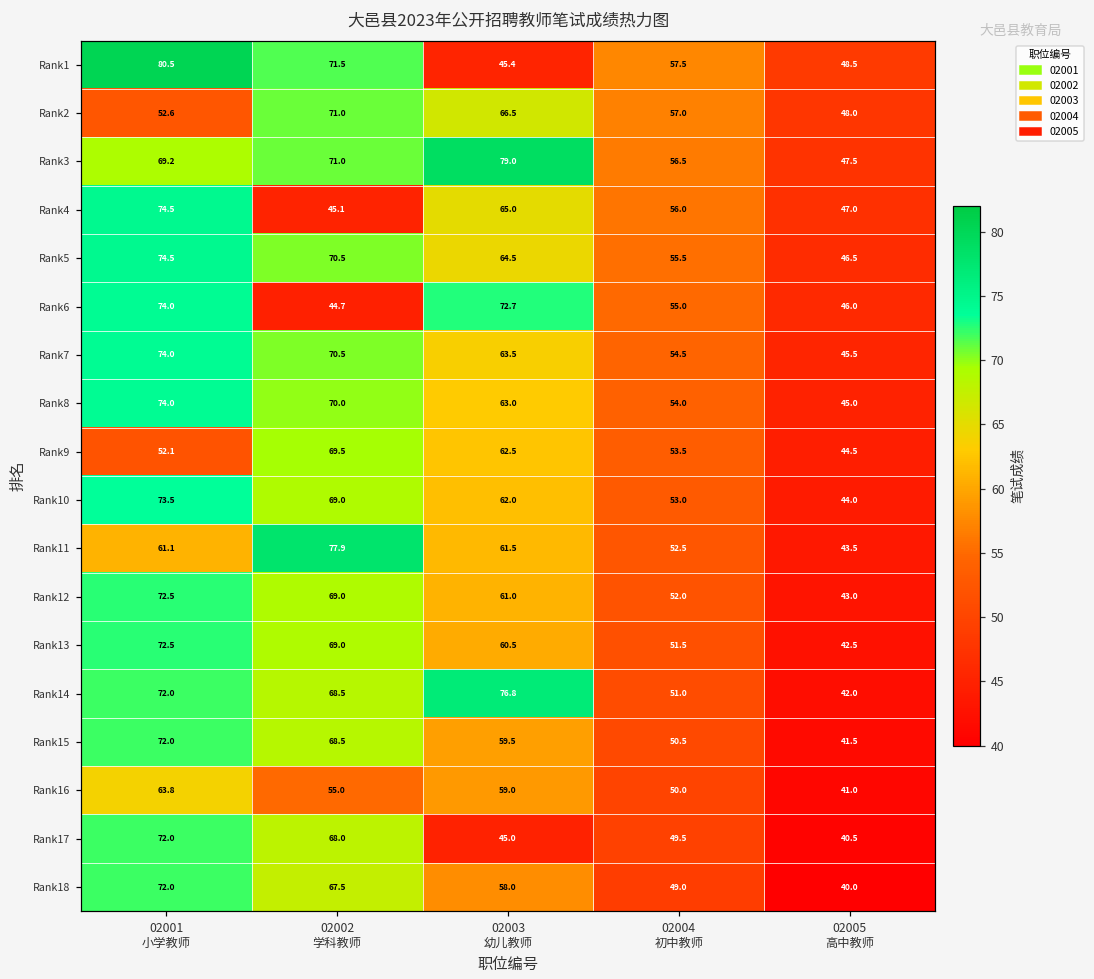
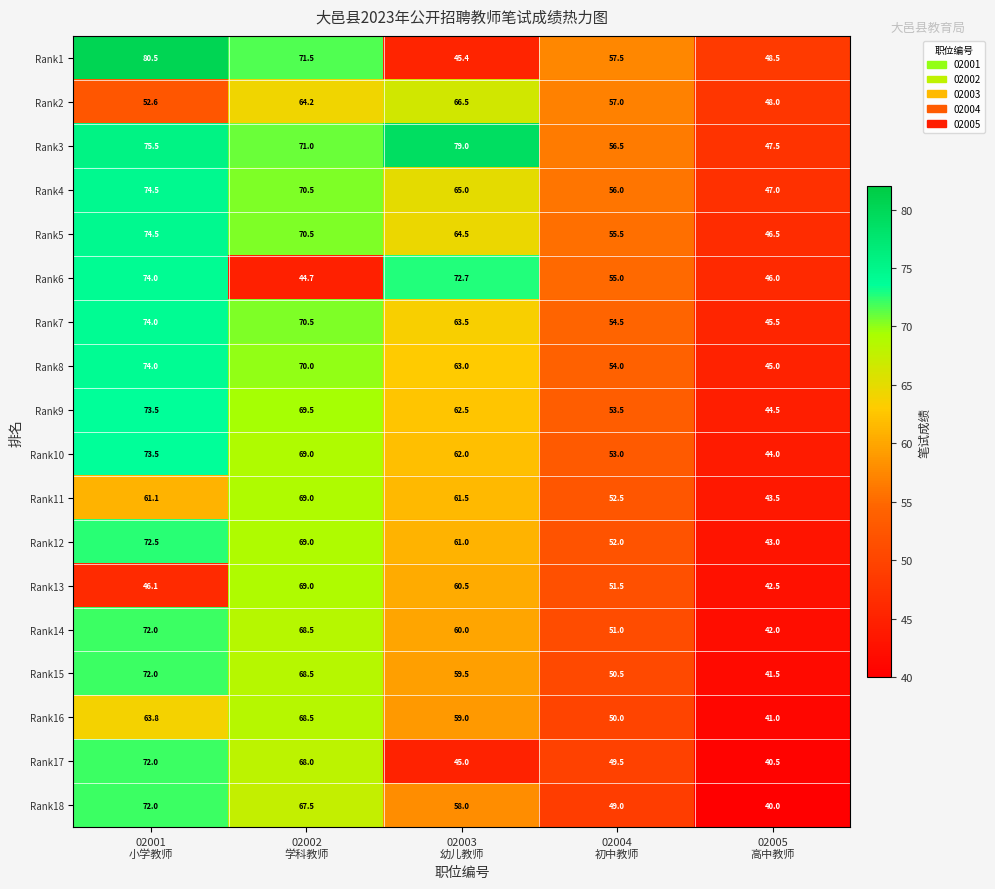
Rank2, 02002 学科教师: 71.0 -> 64.2
Rank3, 02001 小学教师: 69.2 -> 75.5
Rank4, 02002 学科教师: 45.1 -> 70.5
Rank9, 02001 小学教师: 52.1 -> 73.5
Rank11, 02002 学科教师: 77.9 -> 69.0
Rank13, 02001 小学教师: 72.5 -> 46.1
Rank14, 02003 幼儿教师: 76.8 -> 60.0
Rank16, 02002 学科教师: 55.0 -> 68.5
